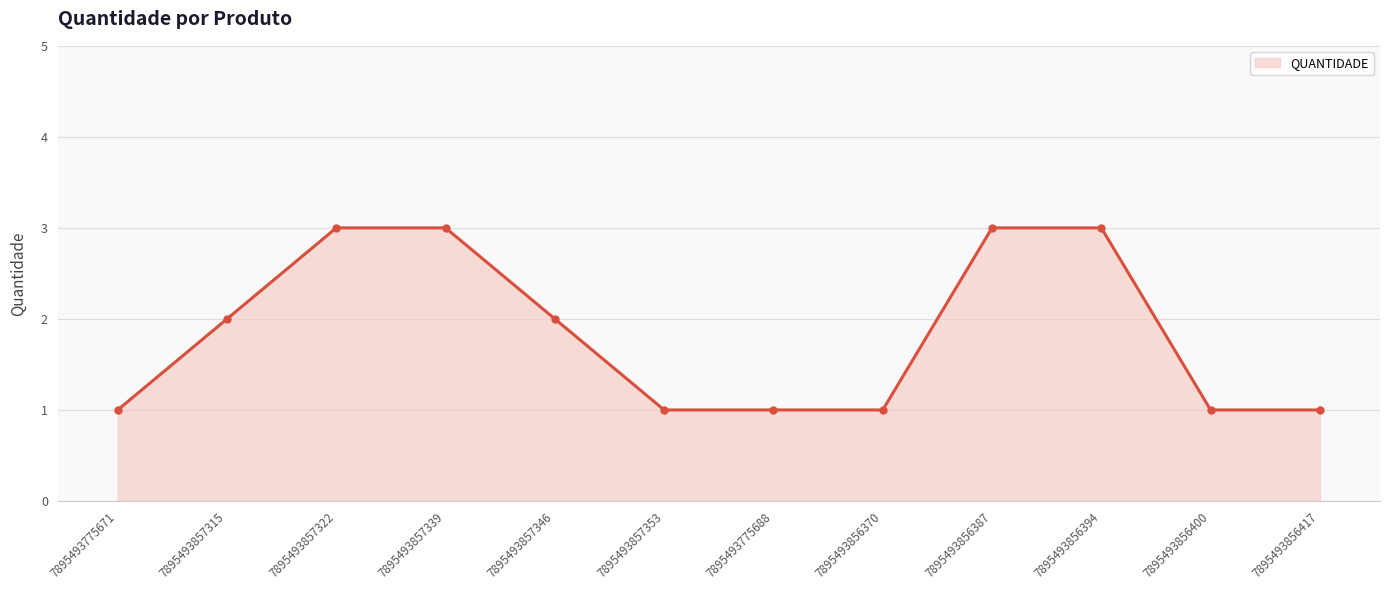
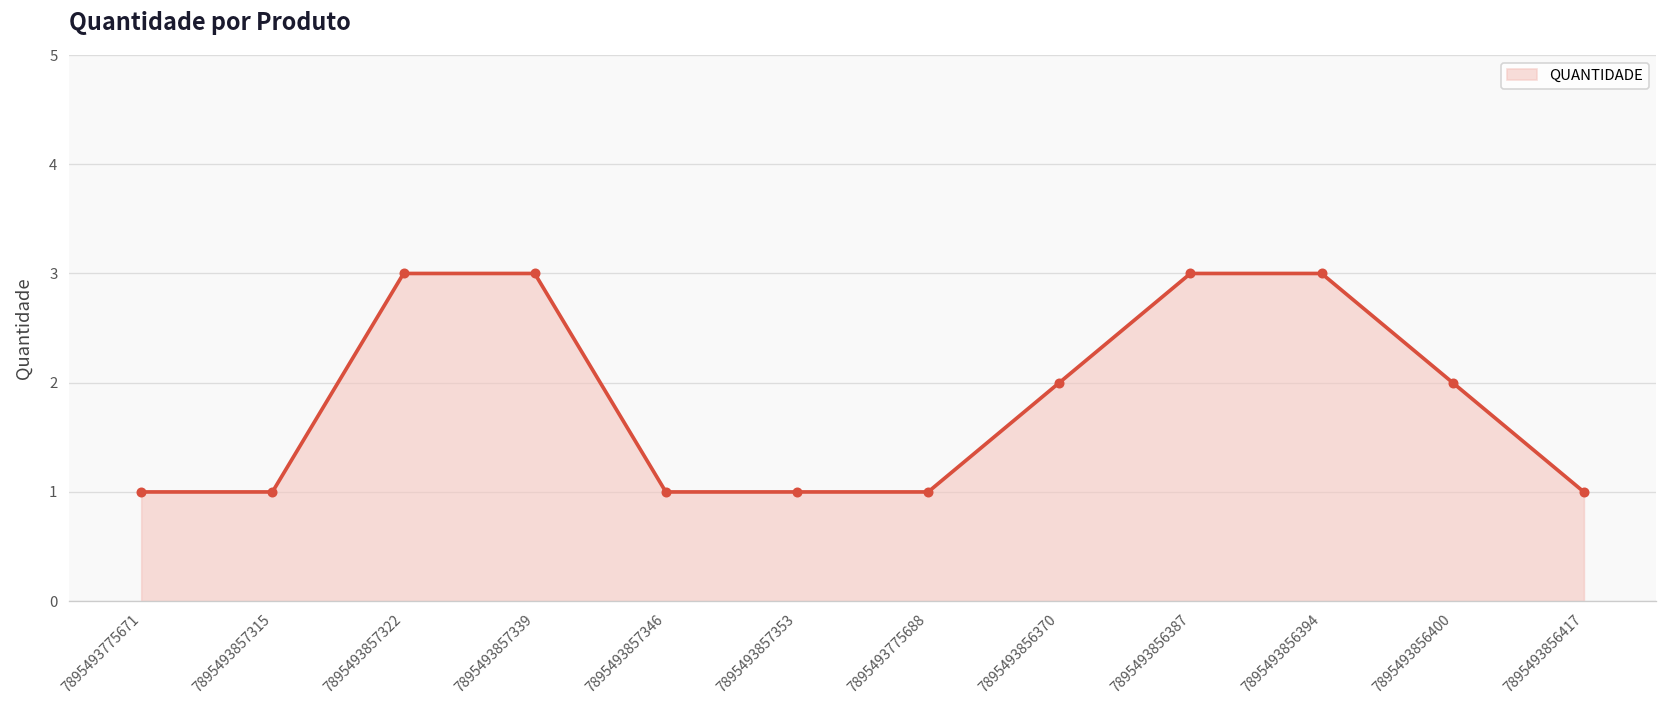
7895493857315: 2 -> 1
7895493857346: 2 -> 1
7895493856370: 1 -> 2
7895493856400: 1 -> 2
